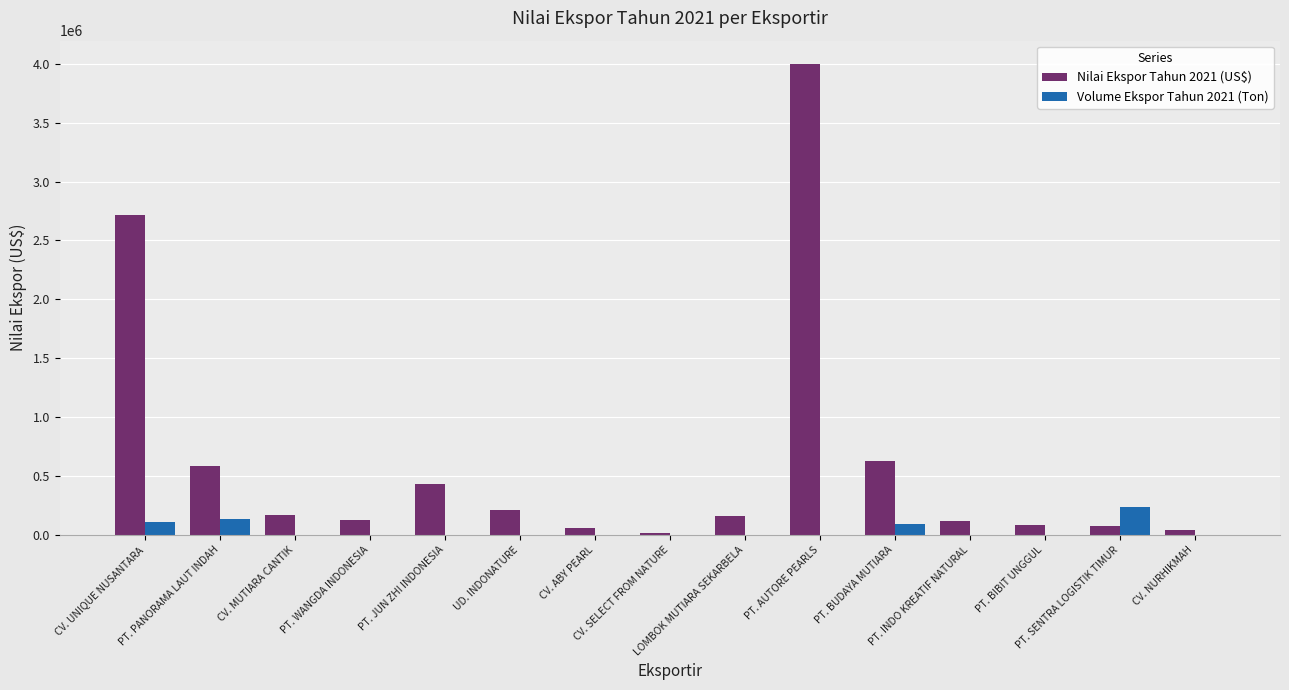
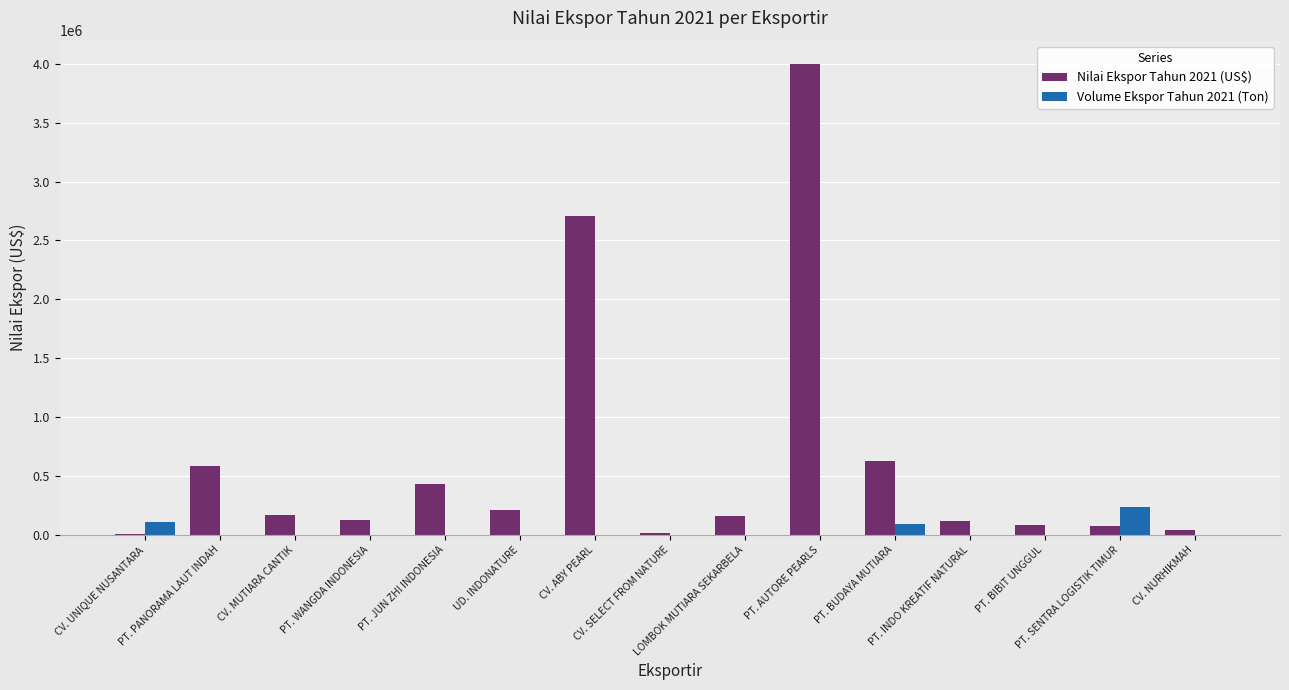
Nilai Ekspor Tahun 2021 (US$), CV. UNIQUE NUSANTARA: 2720000 -> 10000
Volume Ekspor Tahun 2021 (Ton), PT. PANORAMA LAUT INDAH: 140000 -> 0
Nilai Ekspor Tahun 2021 (US$), CV. ABY PEARL: 60000 -> 2710000
